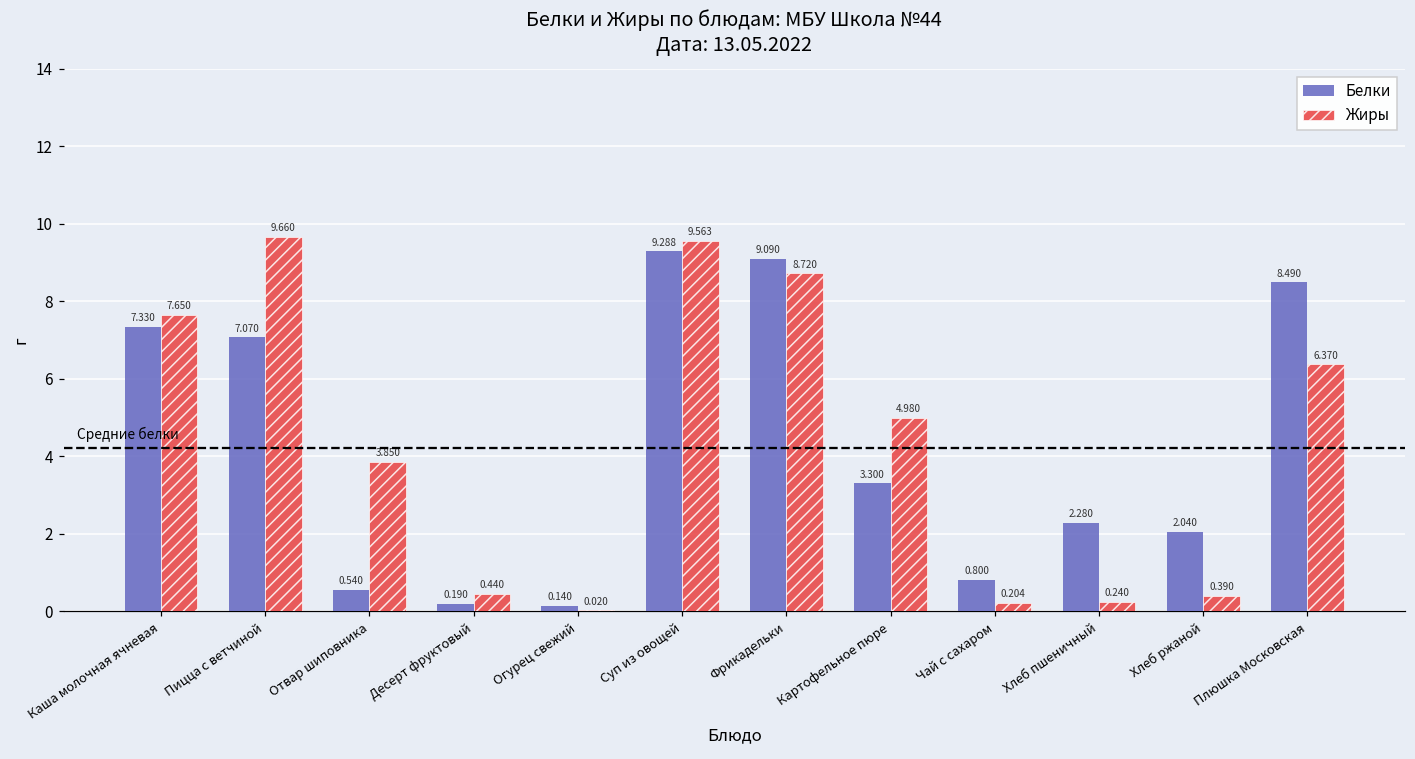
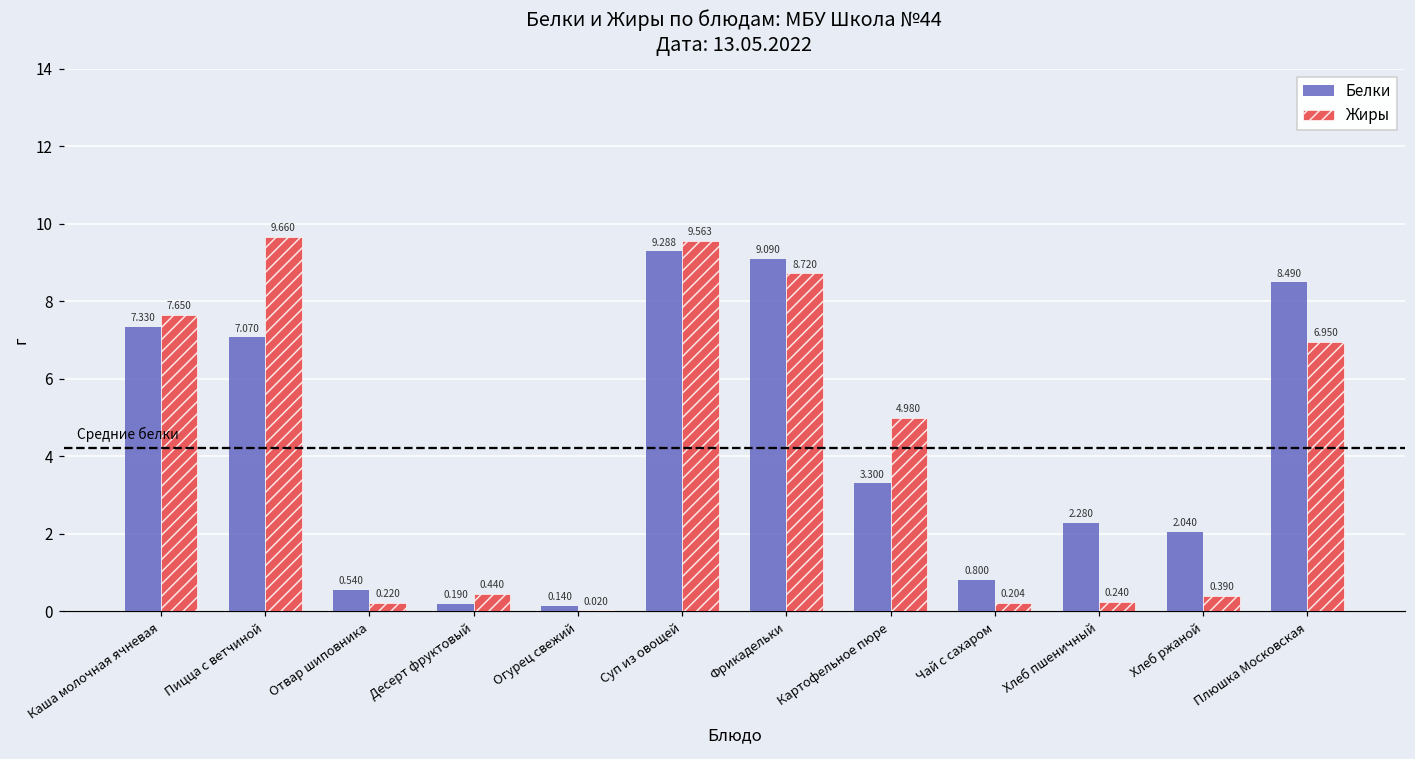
Жиры, Отвар шиповника: 3.850 -> 0.220
Жиры, Плюшка Московская: 6.370 -> 6.950
